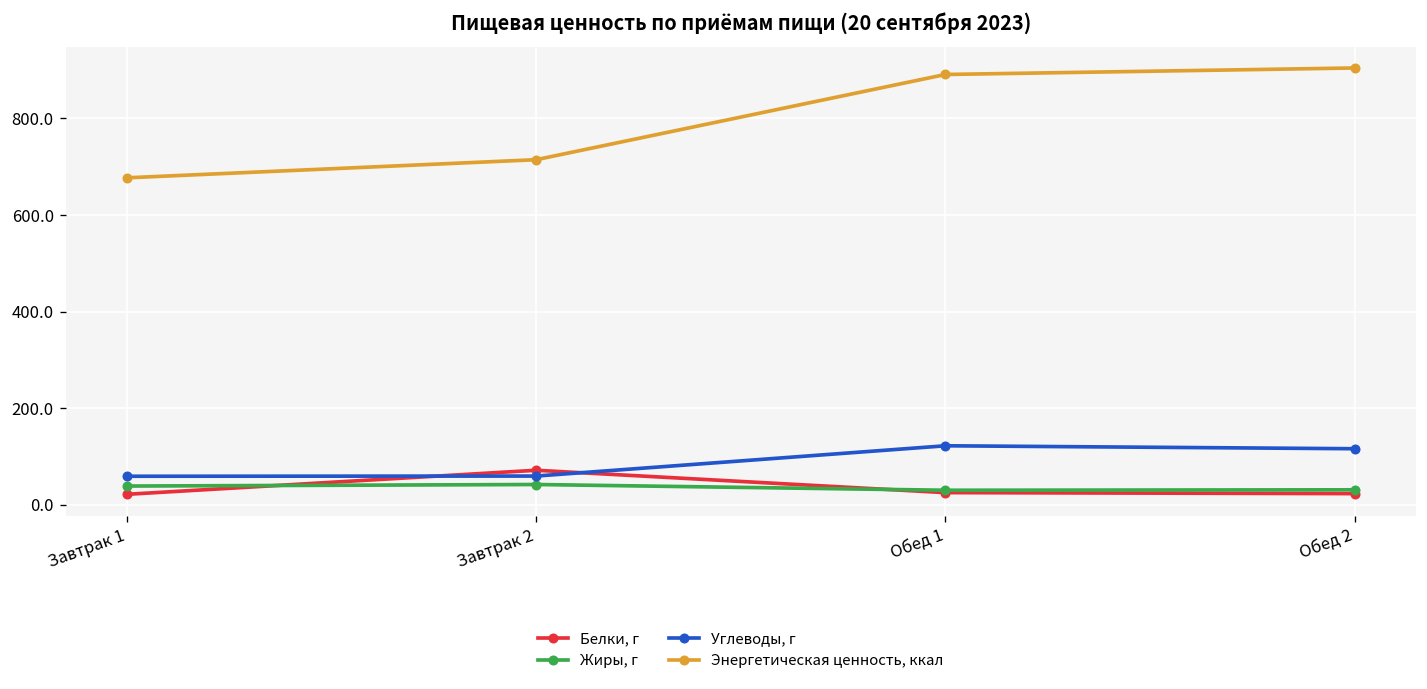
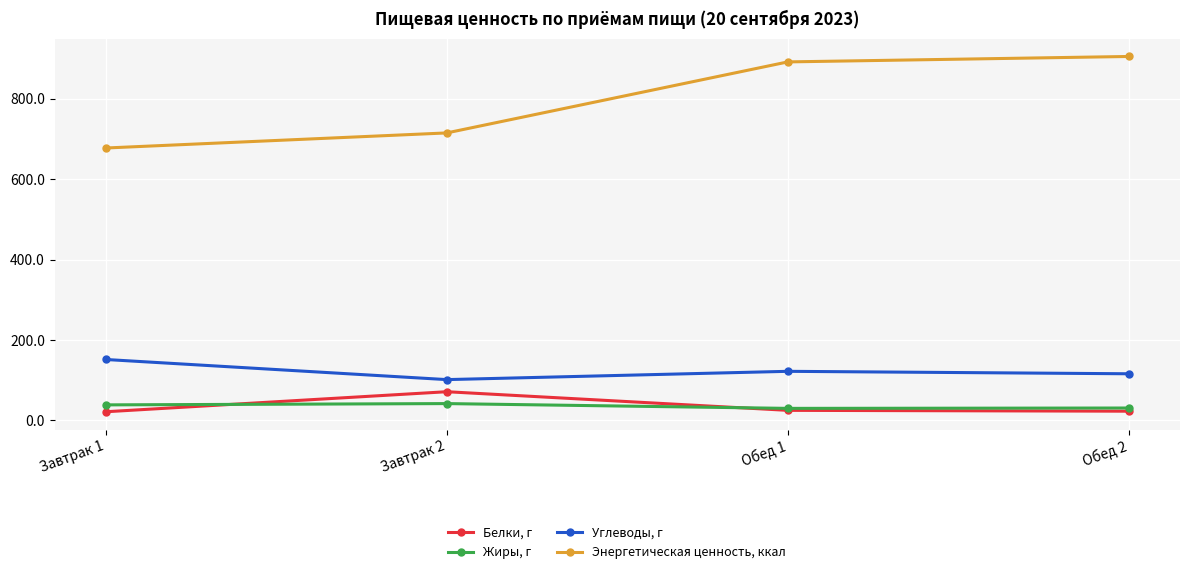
Углеводы, г, Завтрак 1: 60 -> 150
Углеводы, г, Завтрак 2: 60 -> 100
